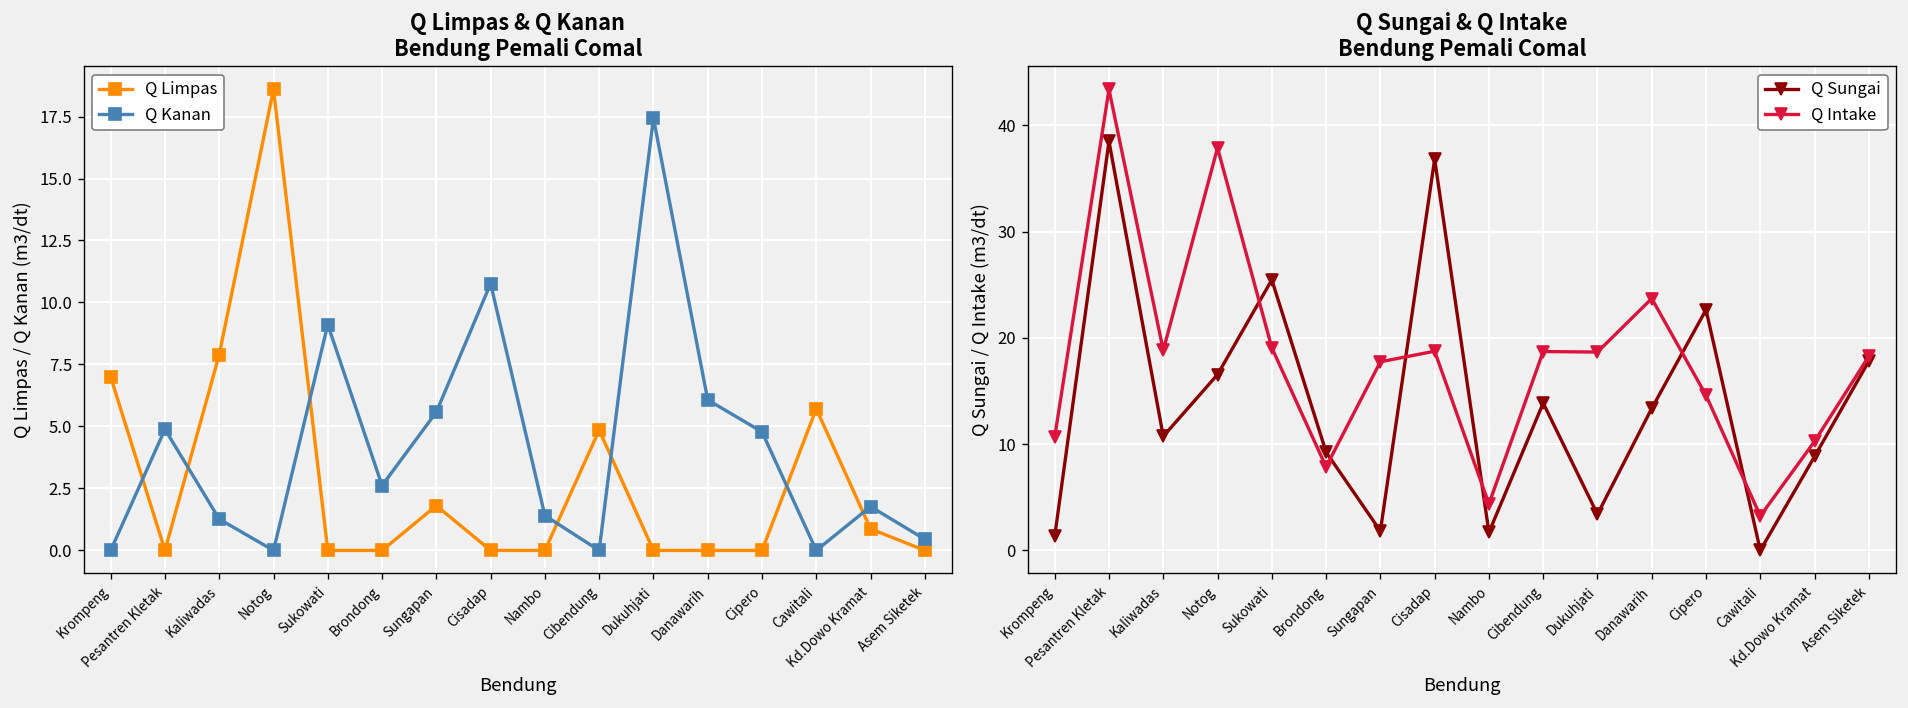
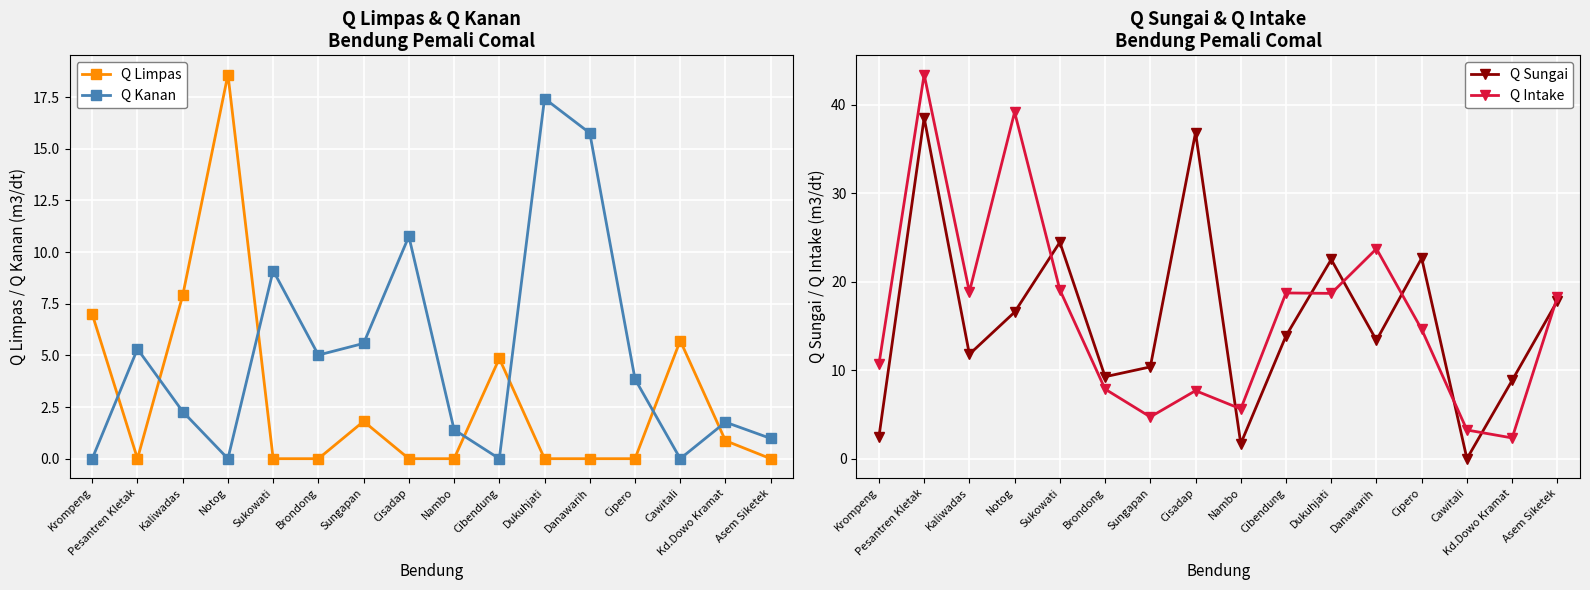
Q Limpas & Q Kanan Bendung Pemali Comal, Q Kanan, Pesantren Kletak: 4.9 -> 5.3
Q Limpas & Q Kanan Bendung Pemali Comal, Q Kanan, Kaliwadas: 1.3 -> 2.3
Q Limpas & Q Kanan Bendung Pemali Comal, Q Kanan, Brondong: 2.6 -> 5.0
Q Limpas & Q Kanan Bendung Pemali Comal, Q Kanan, Danawarih: 6.1 -> 15.8
Q Limpas & Q Kanan Bendung Pemali Comal, Q Kanan, Cipero: 4.8 -> 3.9
Q Limpas & Q Kanan Bendung Pemali Comal, Q Kanan, Asem Siketek: 0.5 -> 1.0
Q Sungai & Q Intake Bendung Pemali Comal, Q Sungai, Krompeng: 1 -> 2
Q Sungai & Q Intake Bendung Pemali Comal, Q Sungai, Kaliwadas: 11 -> 12
Q Sungai & Q Intake Bendung Pemali Comal, Q Intake, Notog: 38 -> 39
Q Sungai & Q Intake Bendung Pemali Comal, Q Sungai, Sukowati: 25 -> 24
Q Sungai & Q Intake Bendung Pemali Comal, Q Sungai, Sungapan: 2 -> 10
Q Sungai & Q Intake Bendung Pemali Comal, Q Intake, Sungapan: 18 -> 5
Q Sungai & Q Intake Bendung Pemali Comal, Q Intake, Cisadap: 19 -> 8
Q Sungai & Q Intake Bendung Pemali Comal, Q Intake, Nambo: 4 -> 6
Q Sungai & Q Intake Bendung Pemali Comal, Q Sungai, Dukuhjati: 3 -> 23
Q Sungai & Q Intake Bendung Pemali Comal, Q Intake, Kd.Dowo Kramat: 10 -> 2
